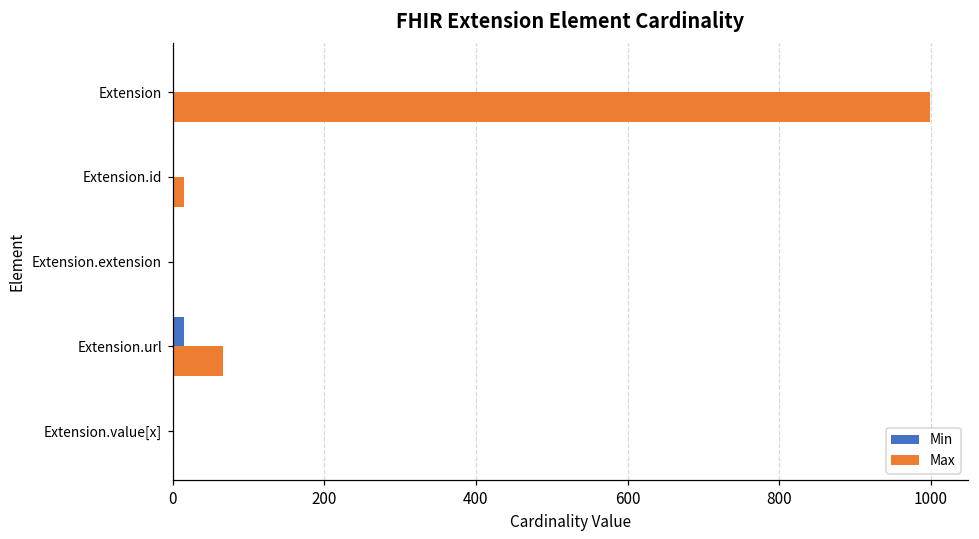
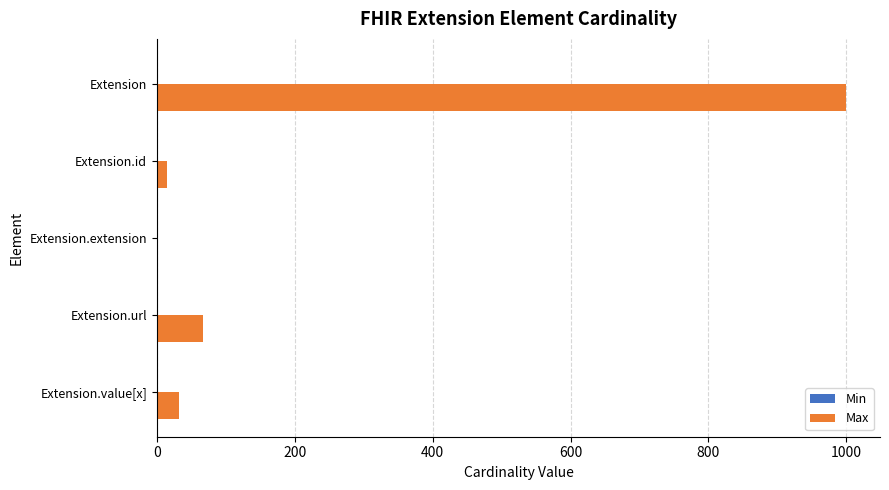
Min, Extension.url: 20 -> 0
Max, Extension.value[x]: 0 -> 30
